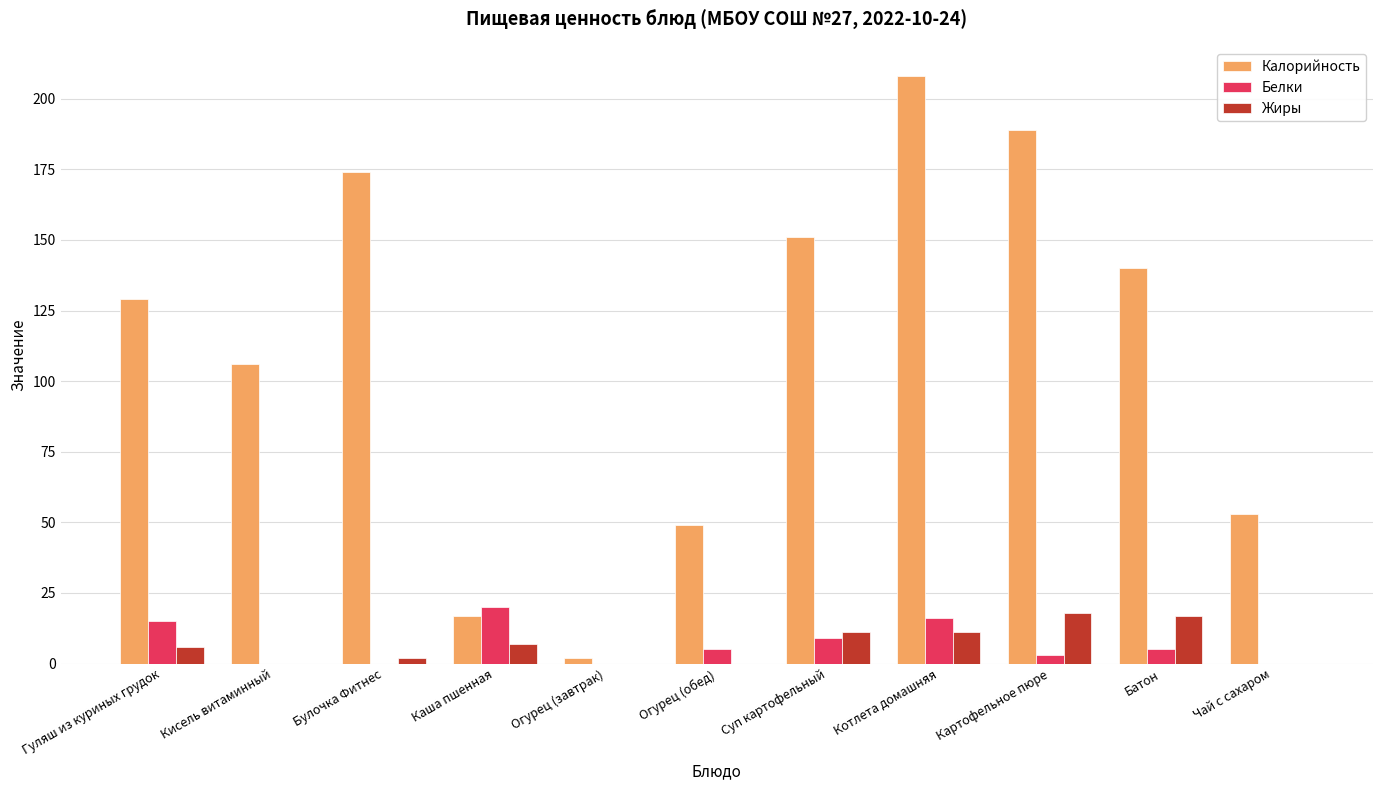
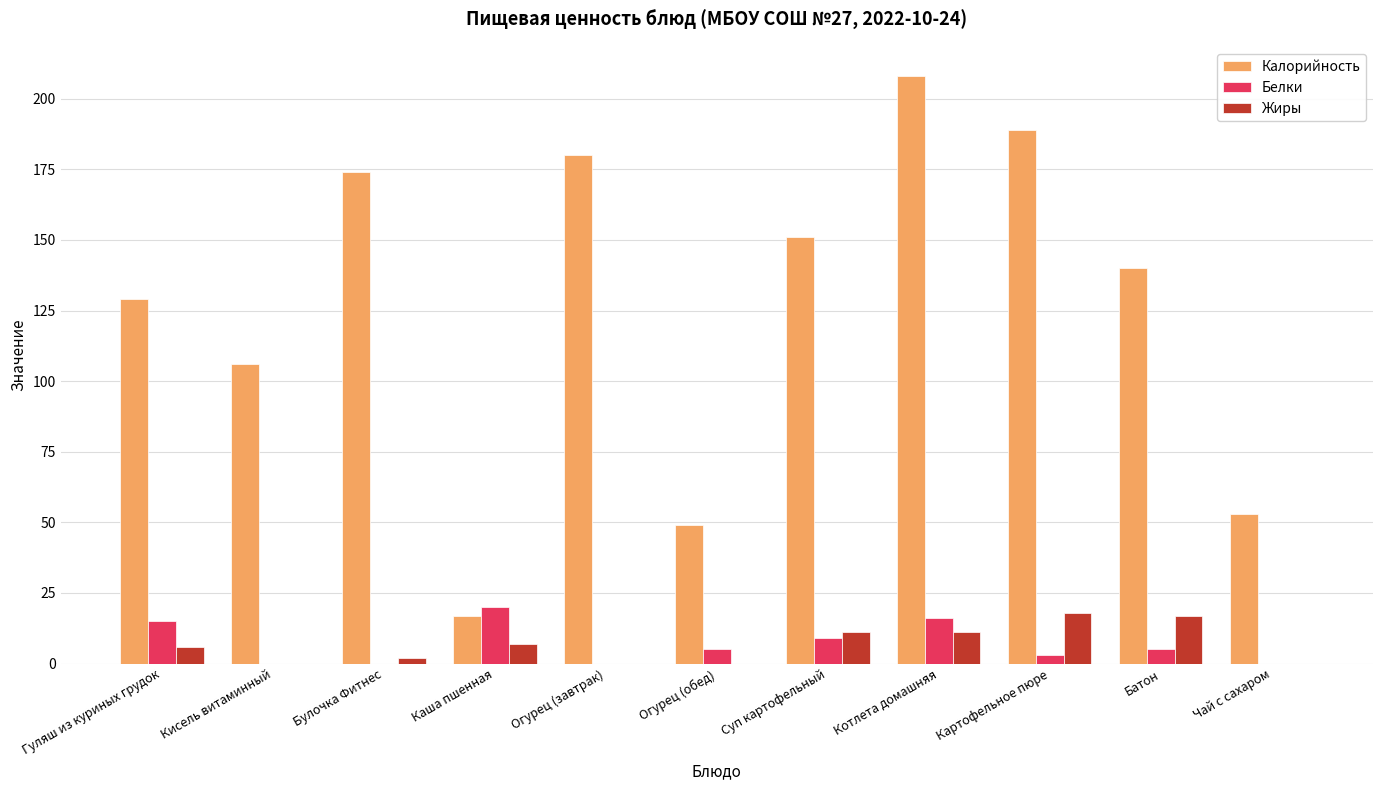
Калорийность, Огурец (завтрак): 2 -> 180
